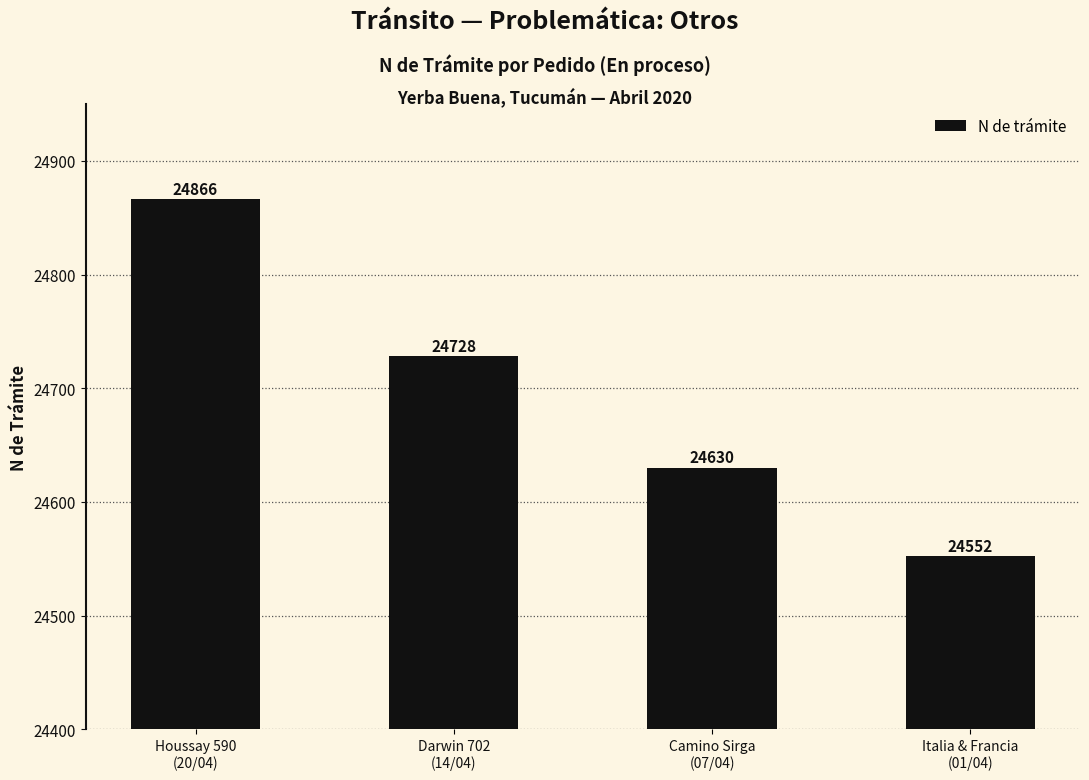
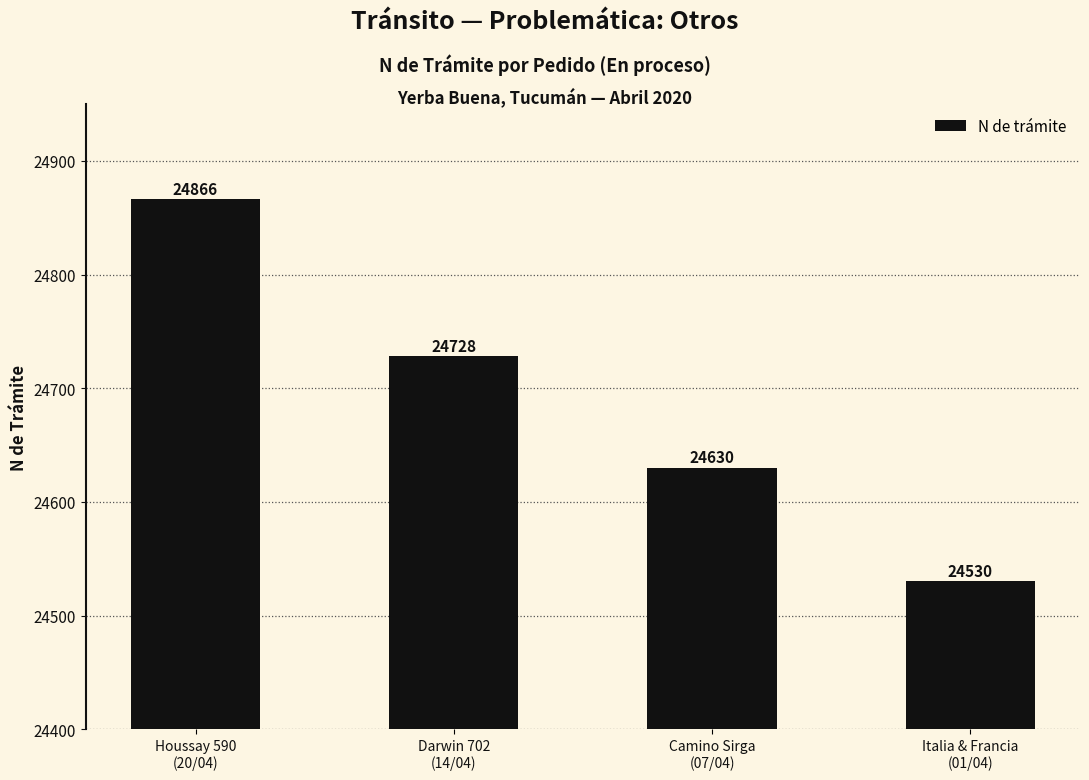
Italia & Francia (01/04): 24552 -> 24530
